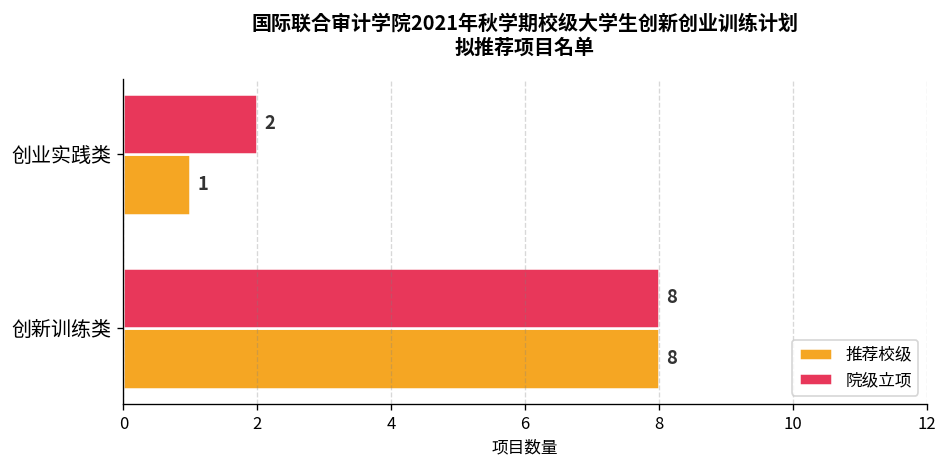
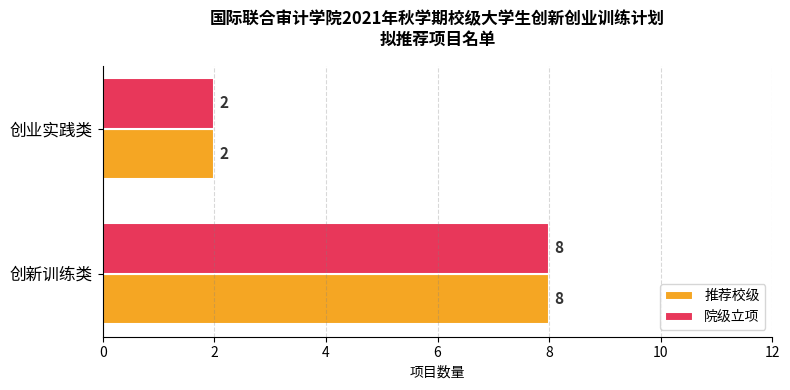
推荐校级, 创业实践类: 1 -> 2
